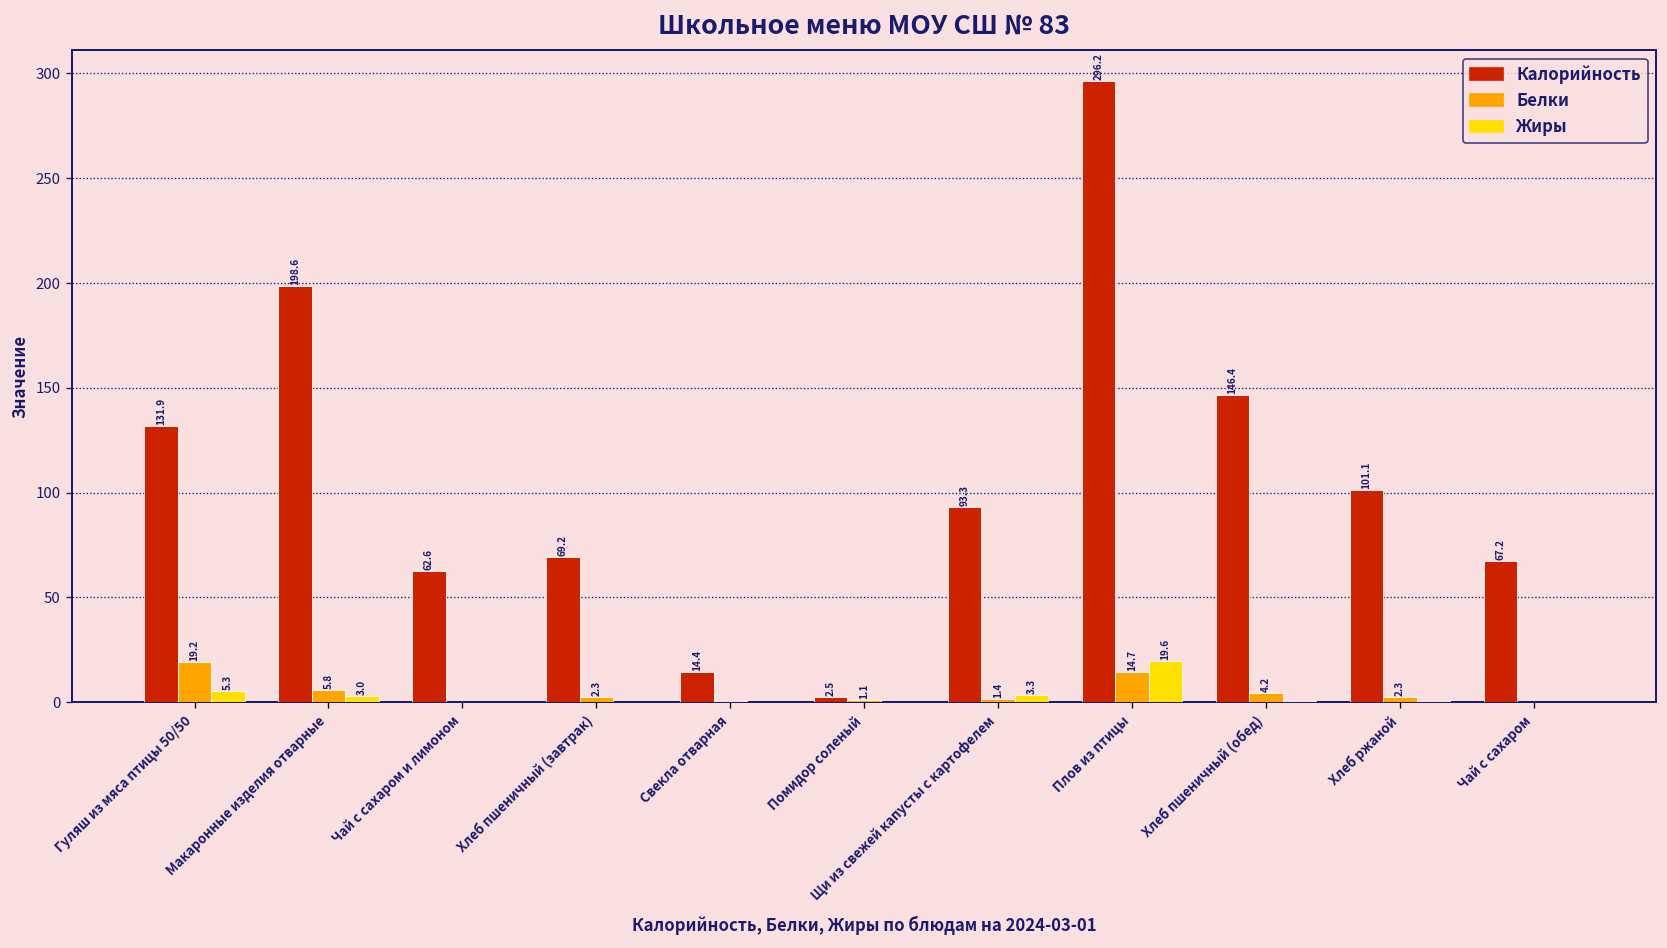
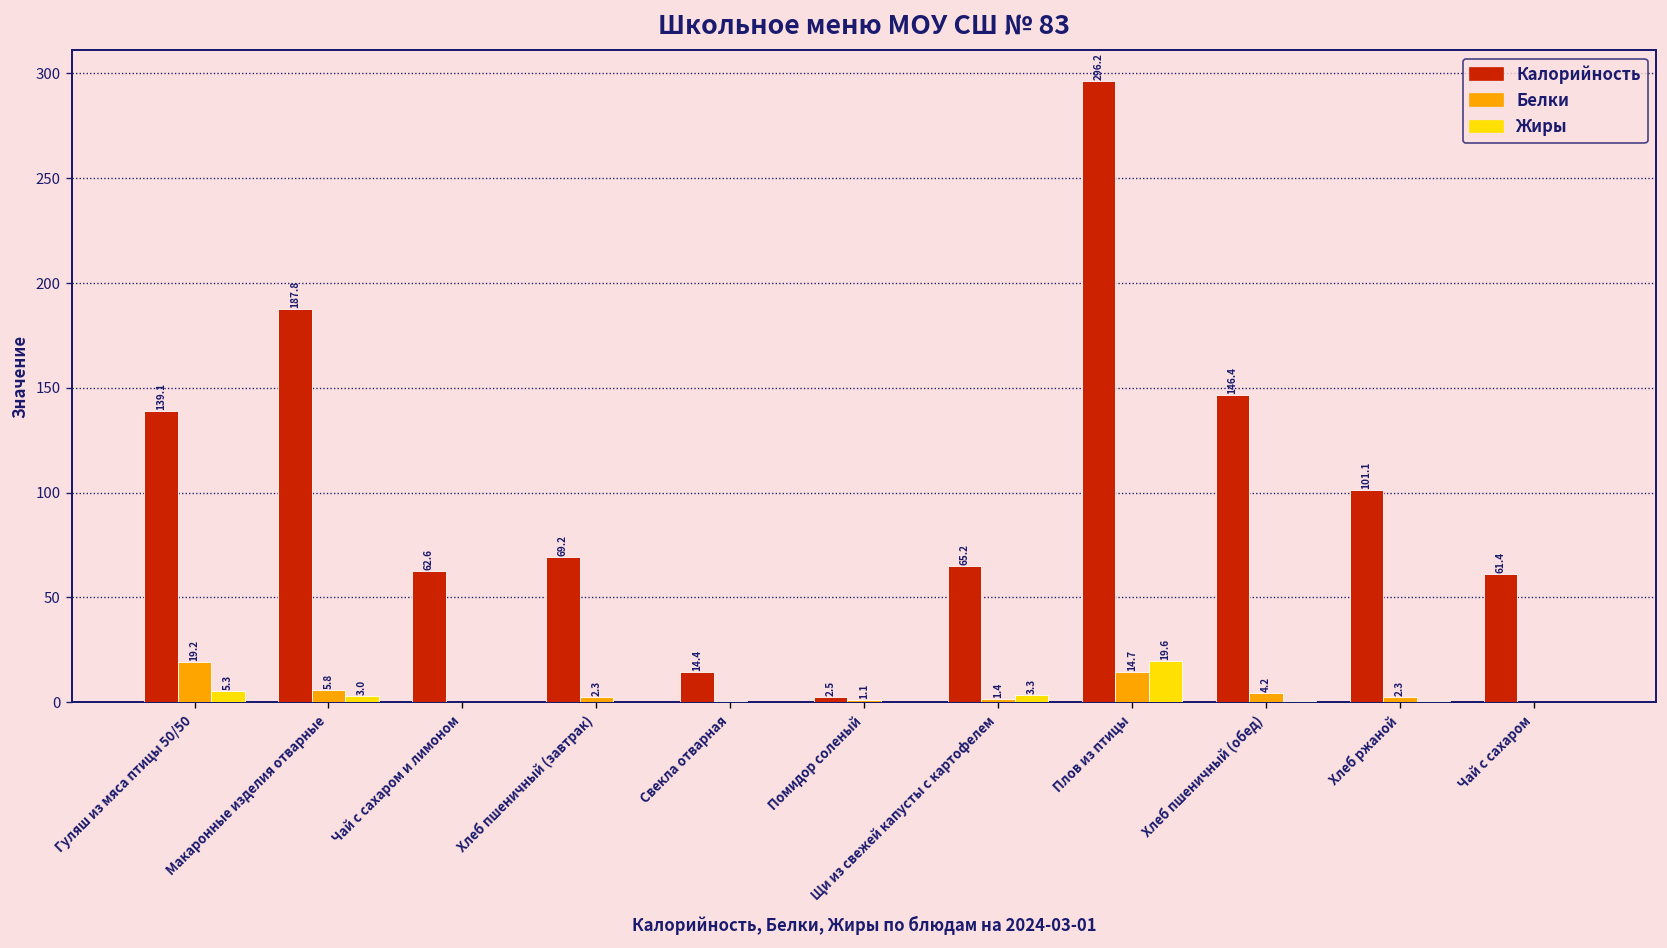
Калорийность, Гуляш из мяса птицы 50/50: 131.9 -> 139.1
Калорийность, Макаронные изделия отварные: 198.6 -> 187.8
Калорийность, Щи из свежей капусты с картофелем: 93.3 -> 65.2
Калорийность, Чай с сахаром: 67.2 -> 61.4
